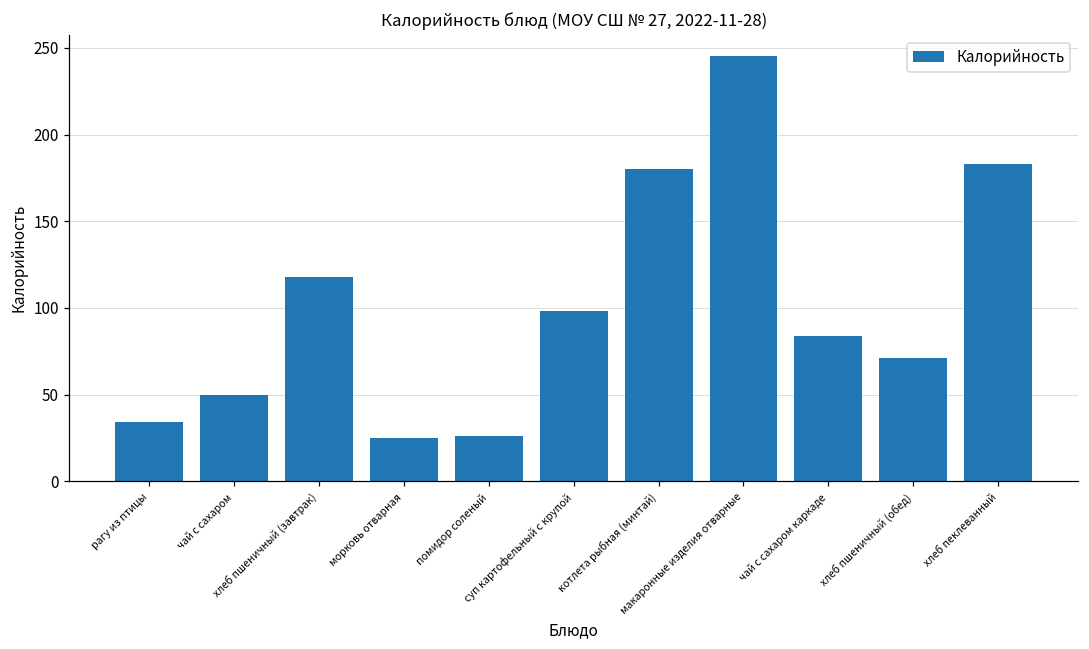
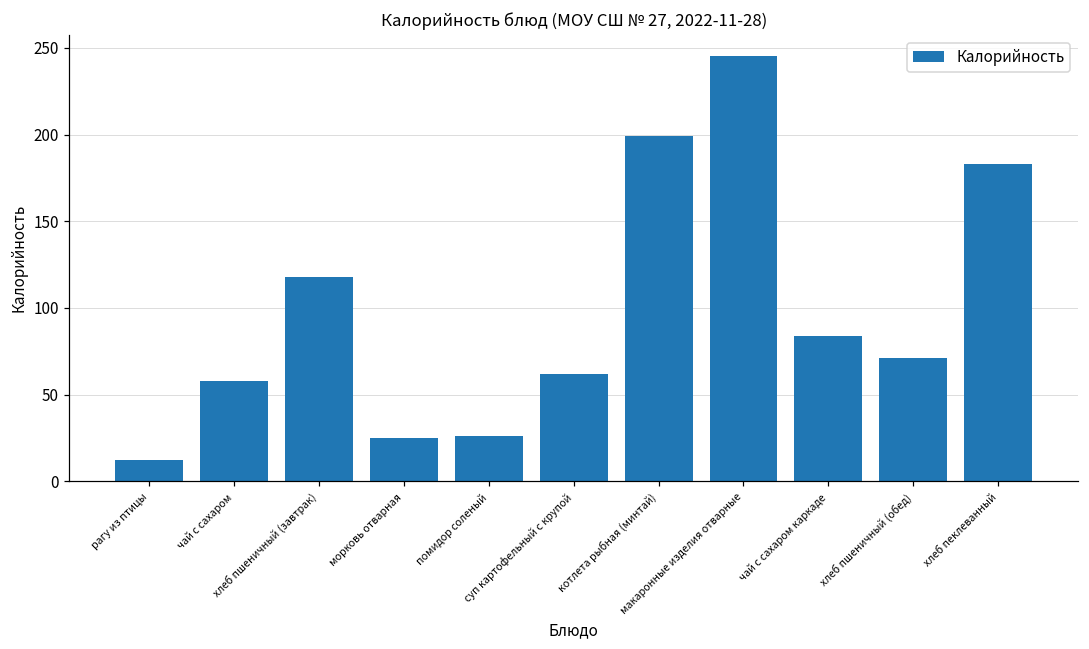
рагу из птицы: 34 -> 12
чай с сахаром: 50 -> 58
суп картофельный с крупой: 98 -> 62
котлета рыбная (минтай): 180 -> 199
